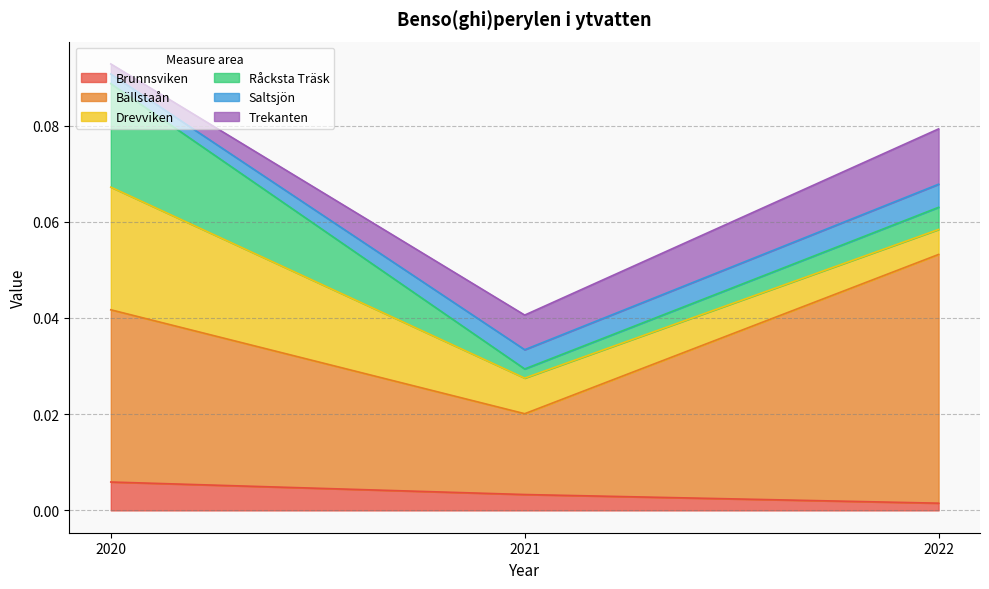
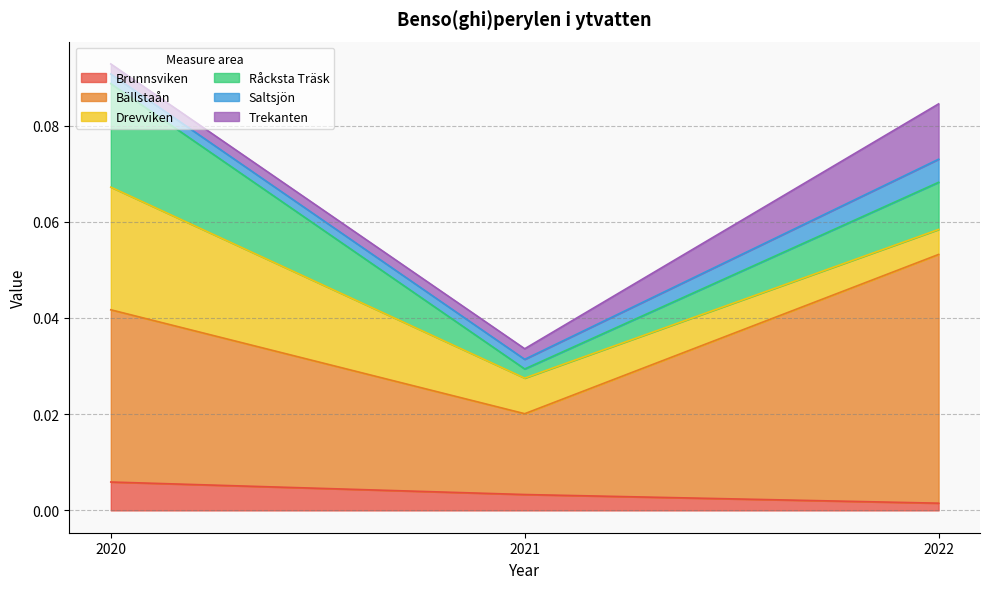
Saltsjön, 2021: 0.004 -> 0.002
Trekanten, 2021: 0.007 -> 0.002
Råcksta Träsk, 2022: 0.005 -> 0.010
